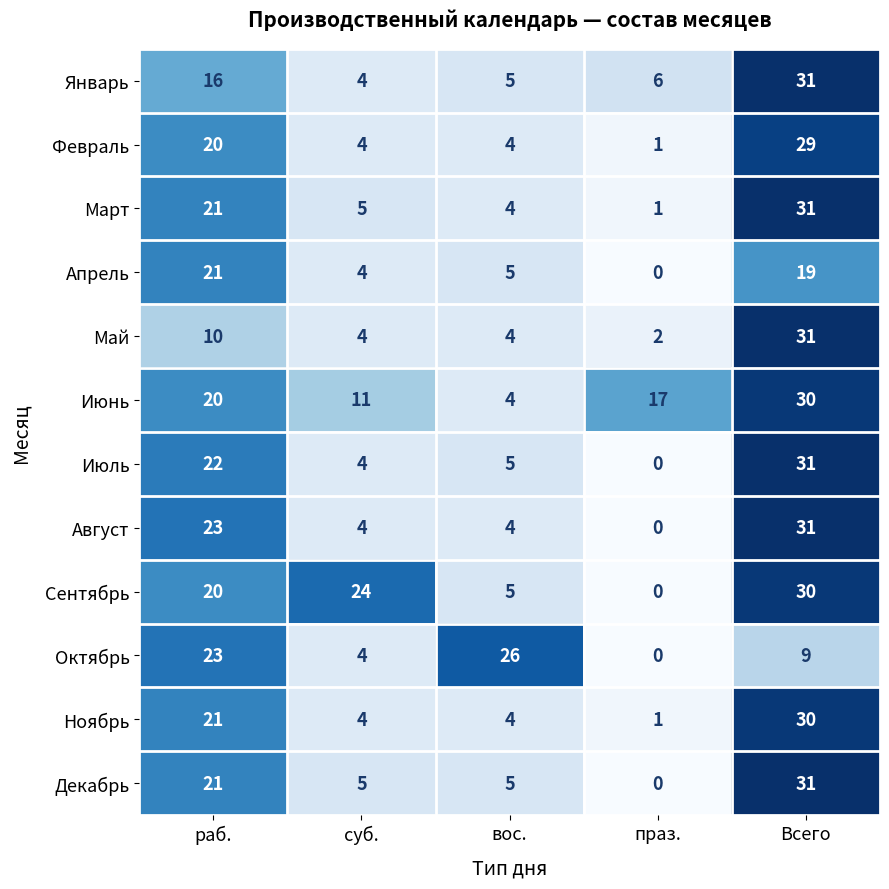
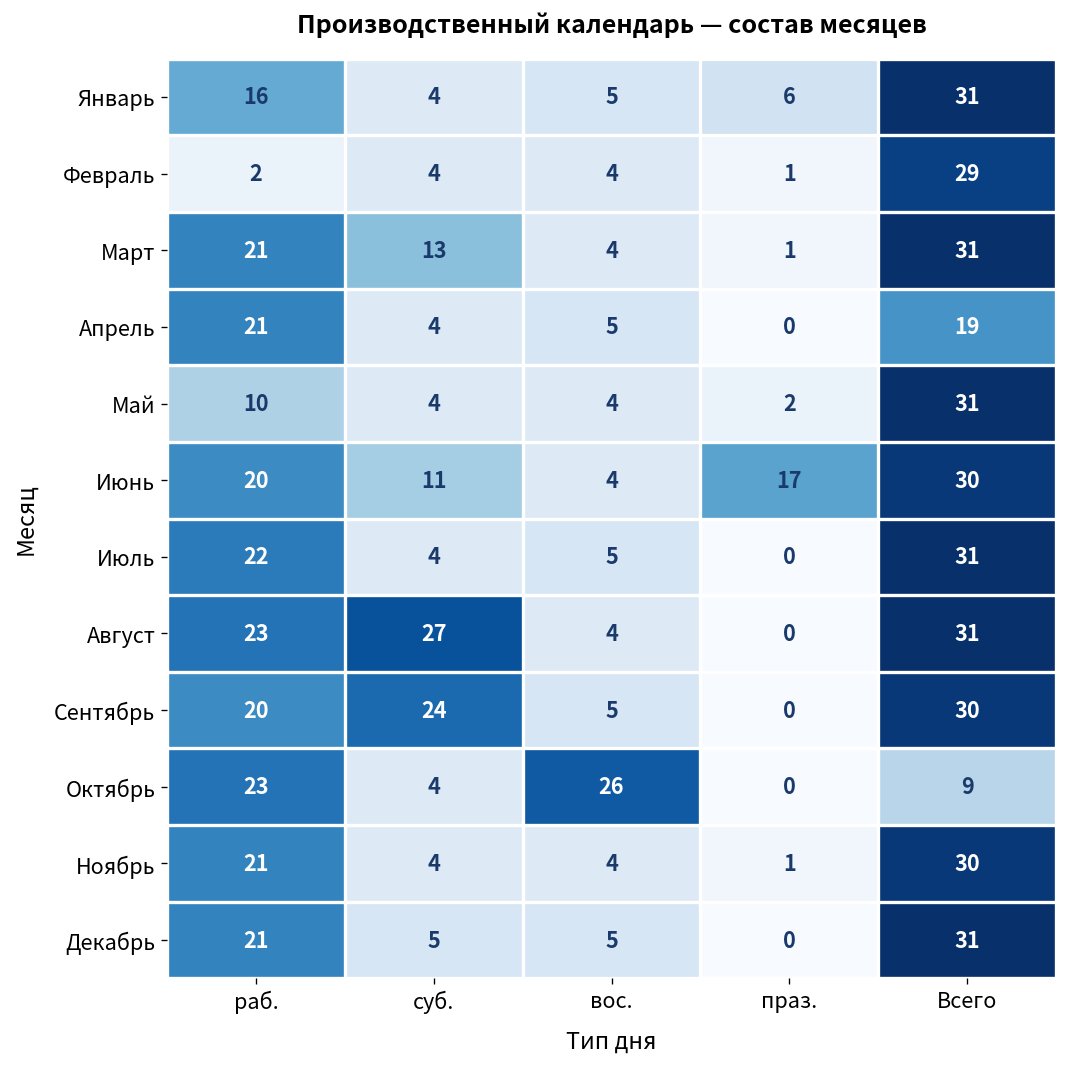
Февраль, раб.: 20 -> 2
Март, суб.: 5 -> 13
Август, суб.: 4 -> 27
